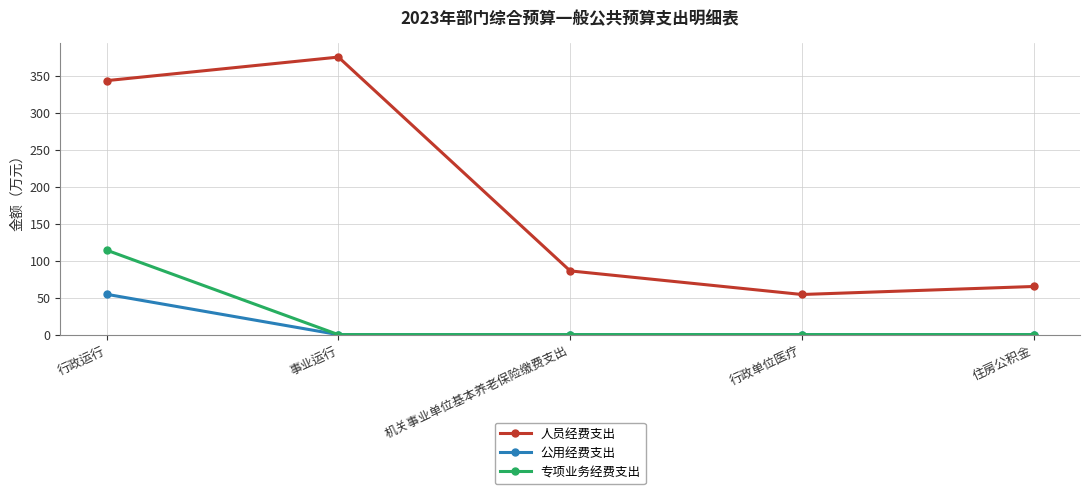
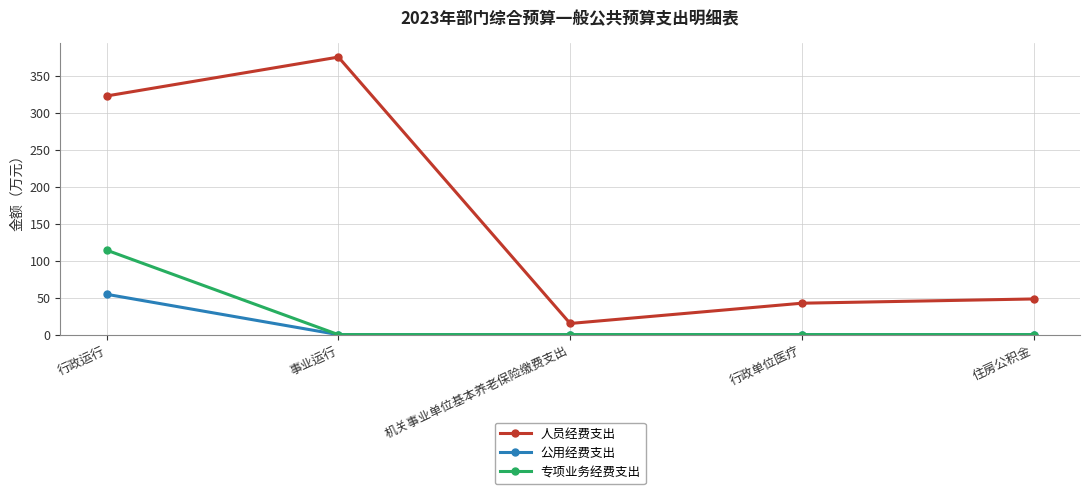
人员经费支出, 行政运行: 340 -> 320
人员经费支出, 机关事业单位基本养老保险缴费支出: 90 -> 20
人员经费支出, 行政单位医疗: 50 -> 40
人员经费支出, 住房公积金: 70 -> 50
